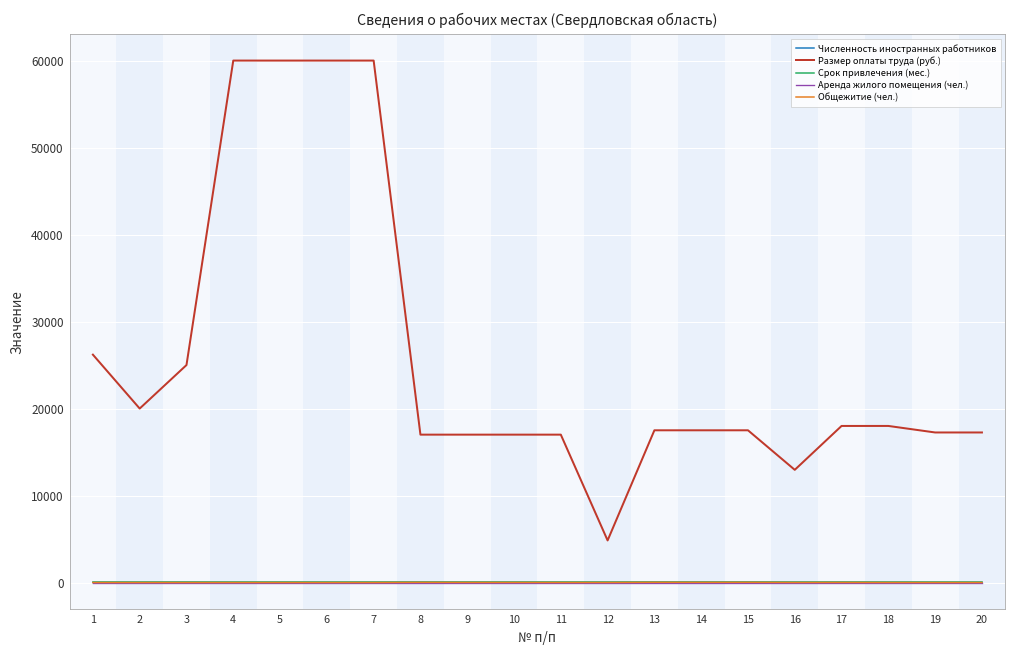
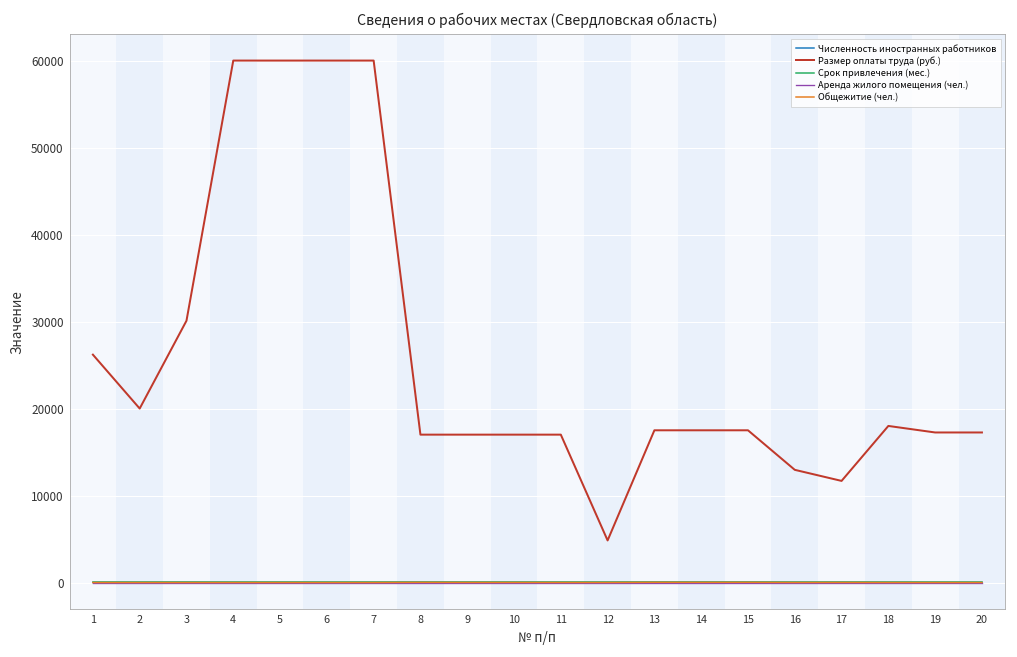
Размер оплаты труда (руб.), 3: 25000 -> 30000
Размер оплаты труда (руб.), 17: 18000 -> 12000
